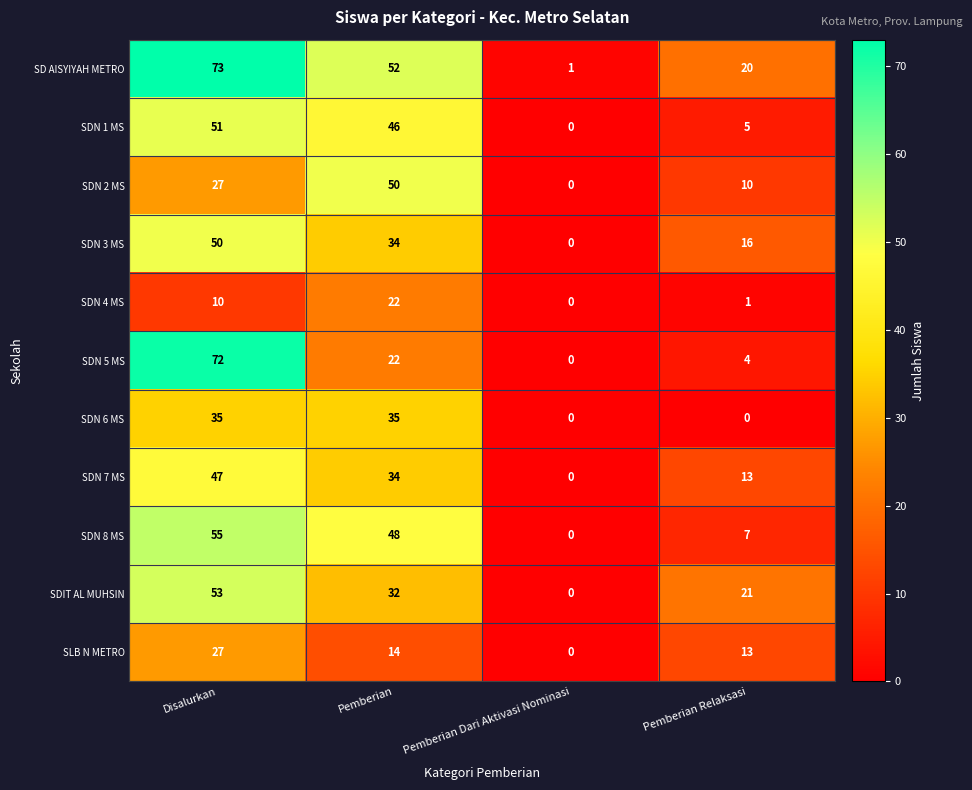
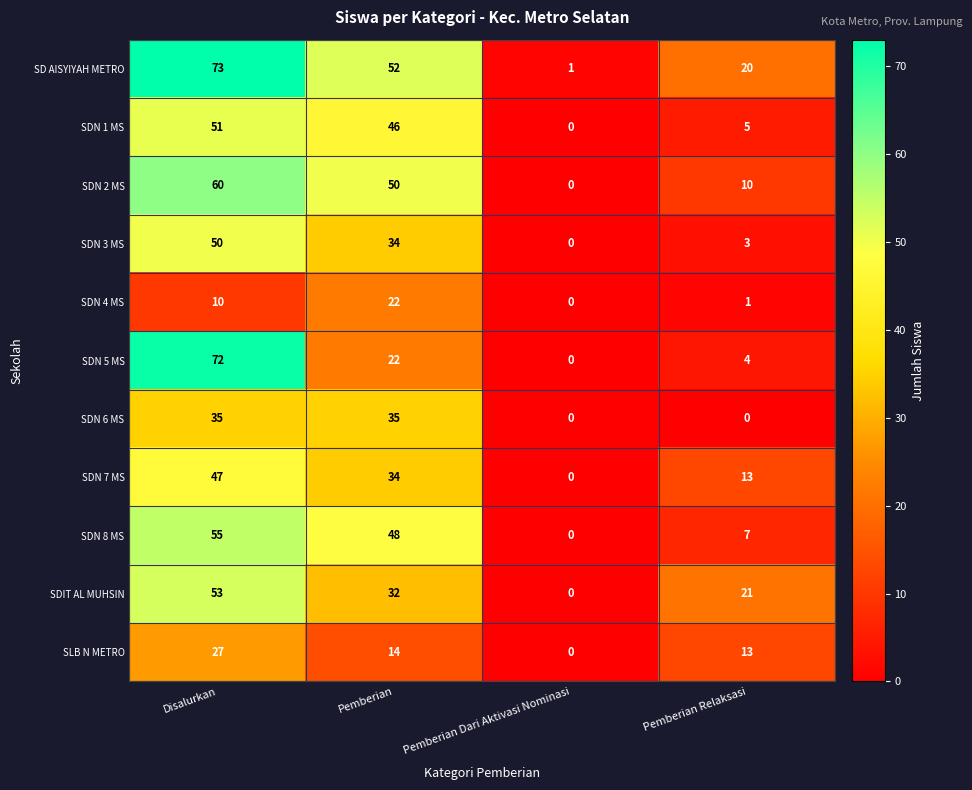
SDN 2 MS, Disalurkan: 27 -> 60
SDN 3 MS, Pemberian Relaksasi: 16 -> 3
